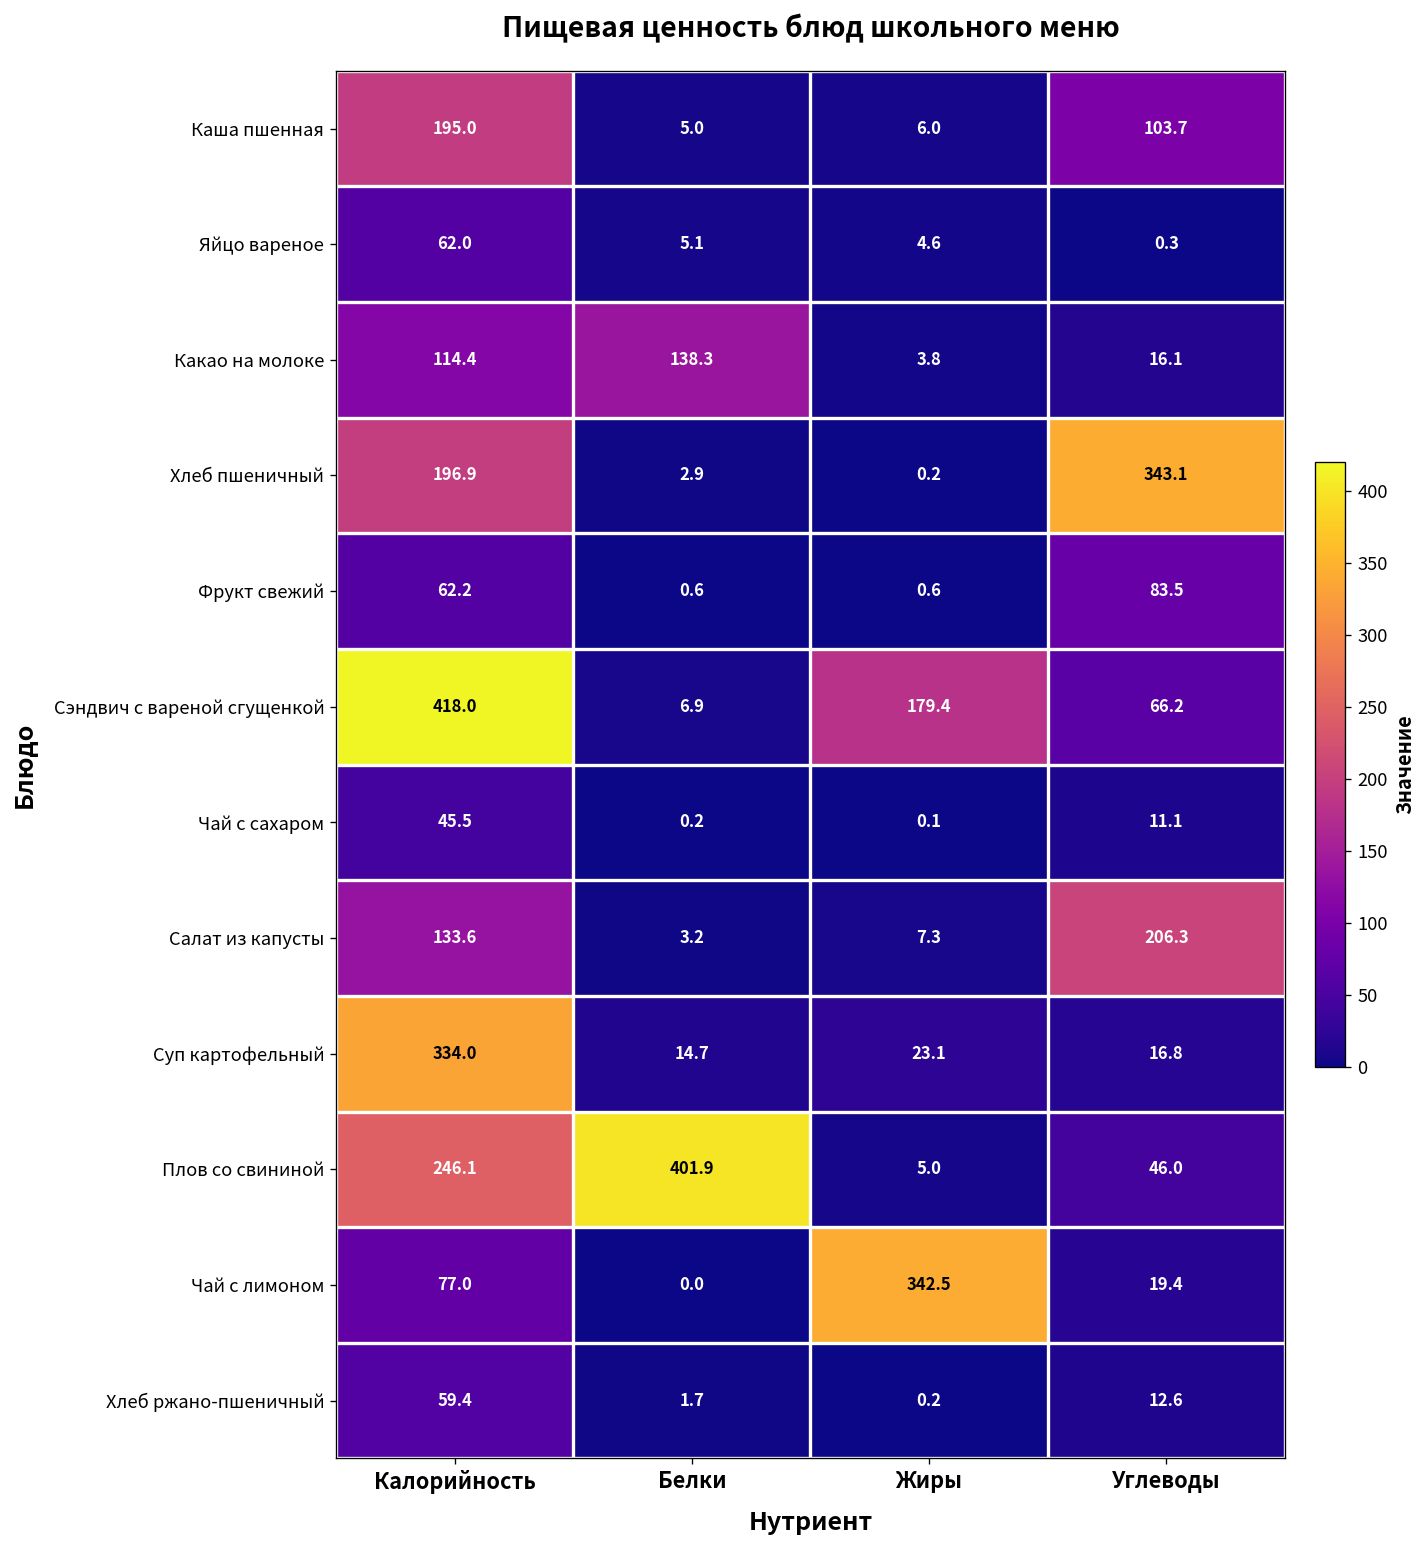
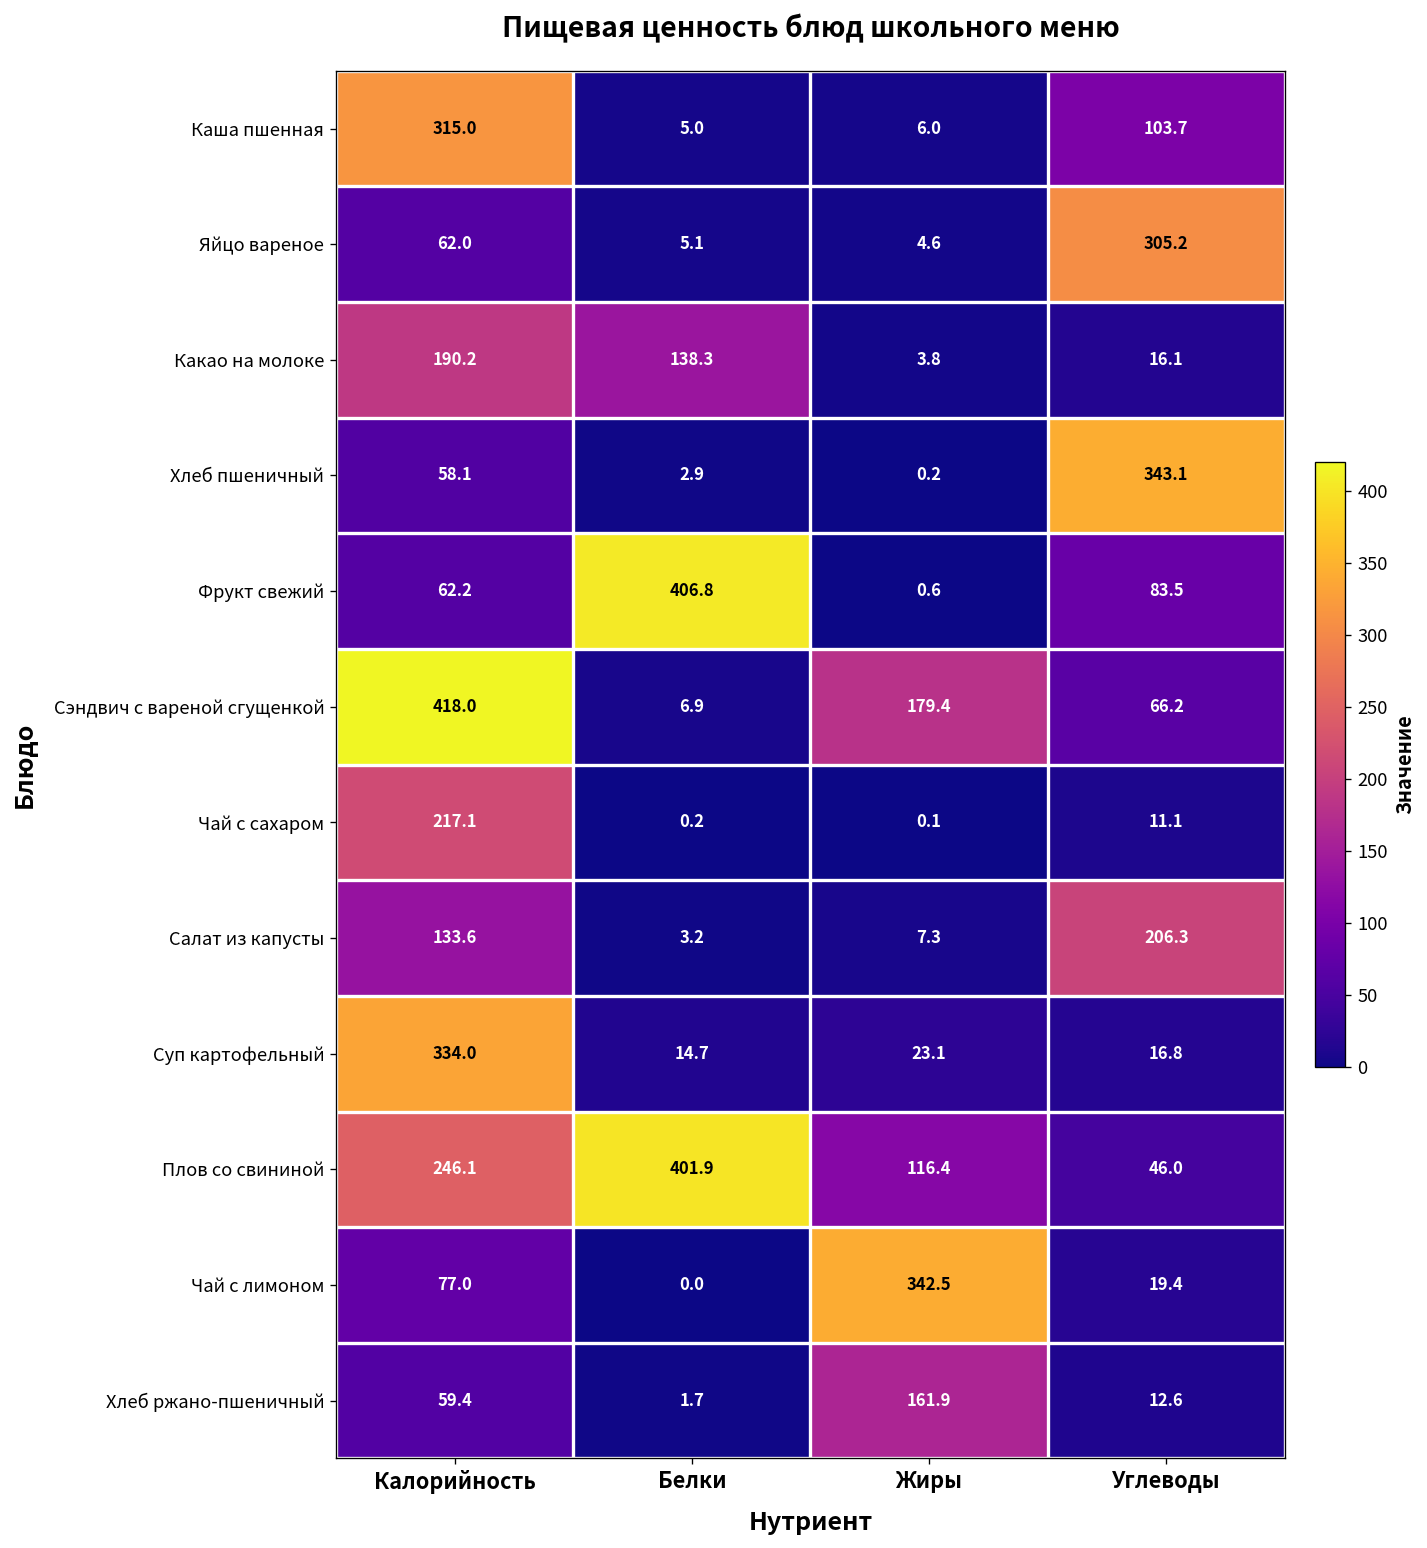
Каша пшенная, Калорийность: 195.0 -> 315.0
Яйцо вареное, Углеводы: 0.3 -> 305.2
Какао на молоке, Калорийность: 114.4 -> 190.2
Хлеб пшеничный, Калорийность: 196.9 -> 58.1
Фрукт свежий, Белки: 0.6 -> 406.8
Чай с сахаром, Калорийность: 45.5 -> 217.1
Плов со свининой, Жиры: 5.0 -> 116.4
Хлеб ржано-пшеничный, Жиры: 0.2 -> 161.9
